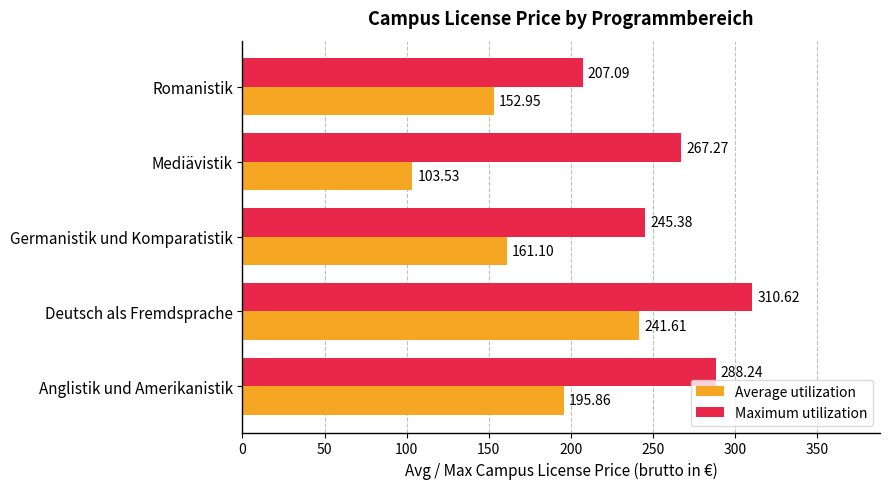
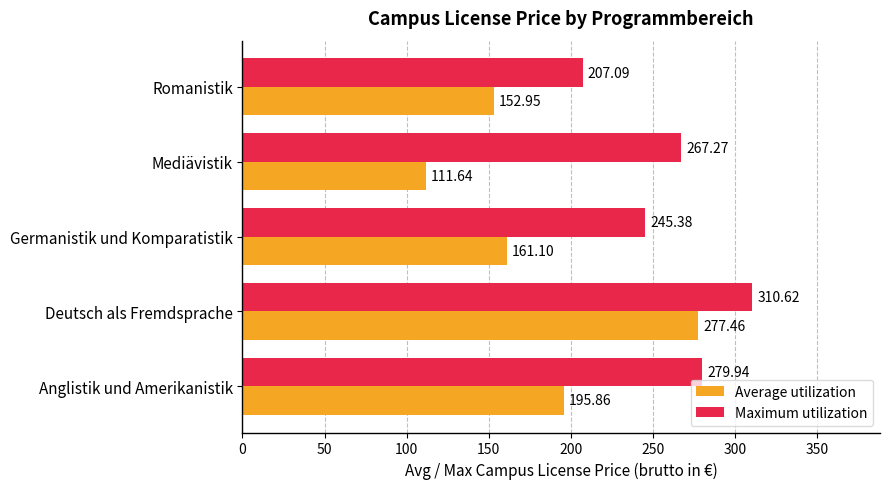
Average utilization, Mediävistik: 103.53 -> 111.64
Average utilization, Deutsch als Fremdsprache: 241.61 -> 277.46
Maximum utilization, Anglistik und Amerikanistik: 288.24 -> 279.94
